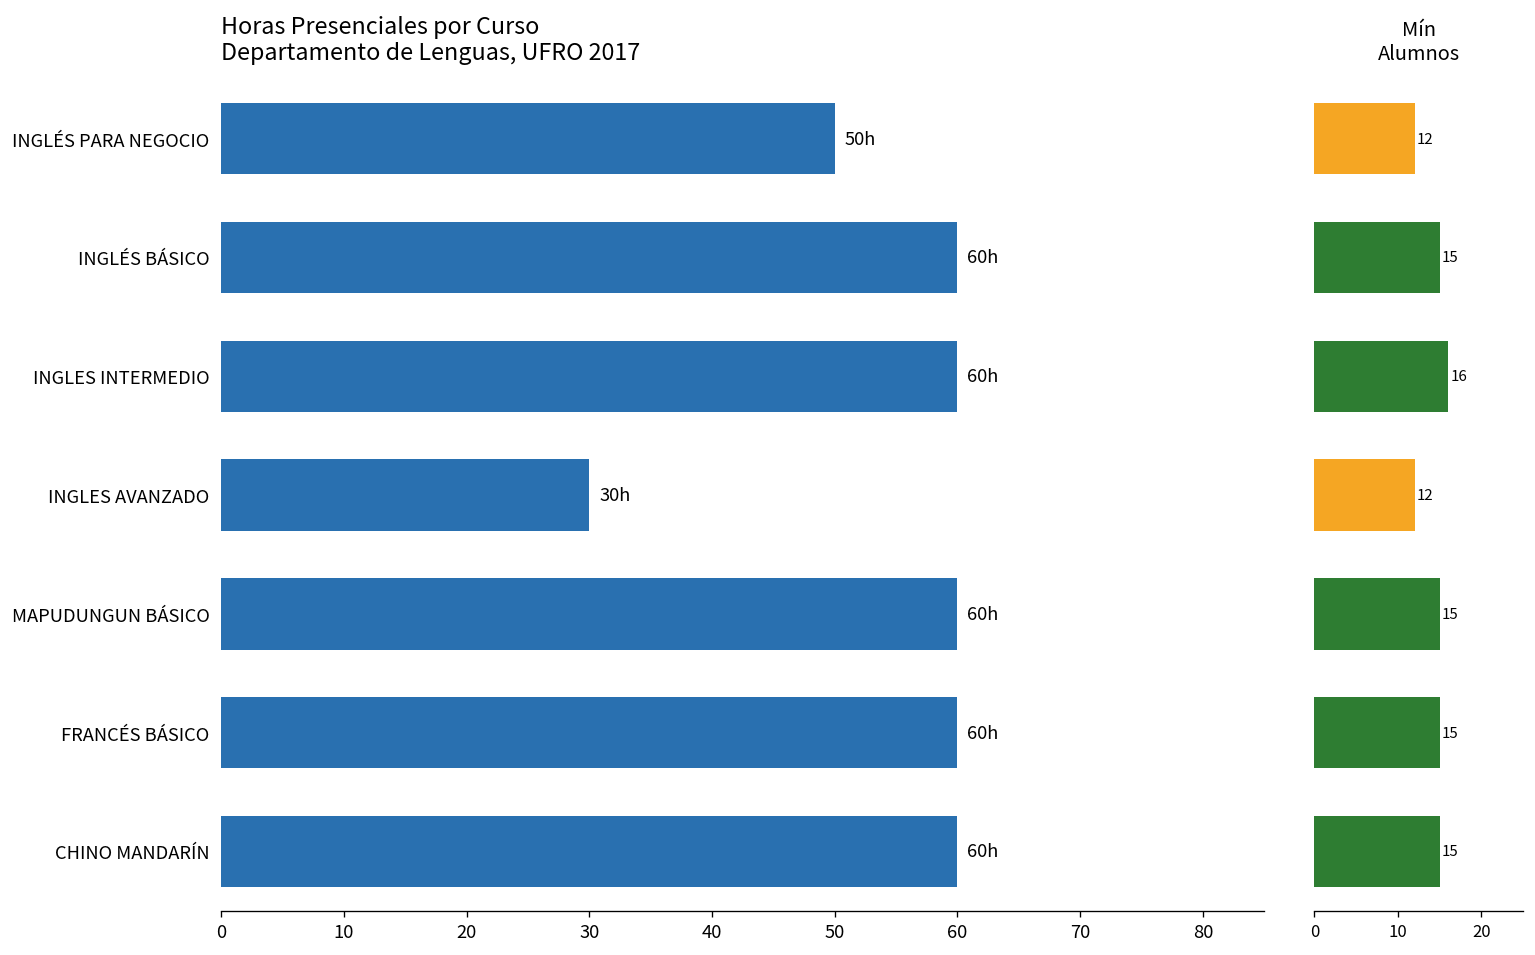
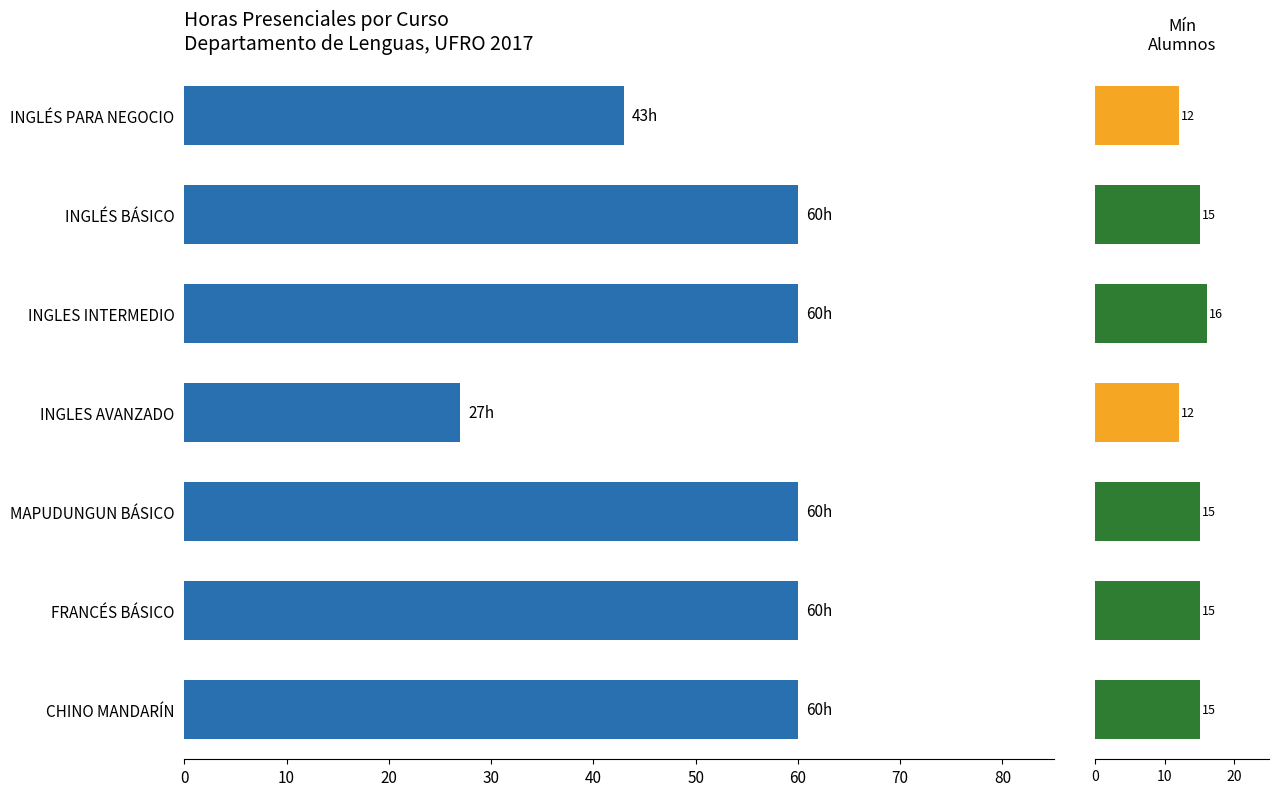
Horas Presenciales por Curso Departamento de Lenguas, UFRO 2017, INGLÉS PARA NEGOCIO: 50h -> 43h
Horas Presenciales por Curso Departamento de Lenguas, UFRO 2017, INGLES AVANZADO: 30h -> 27h
